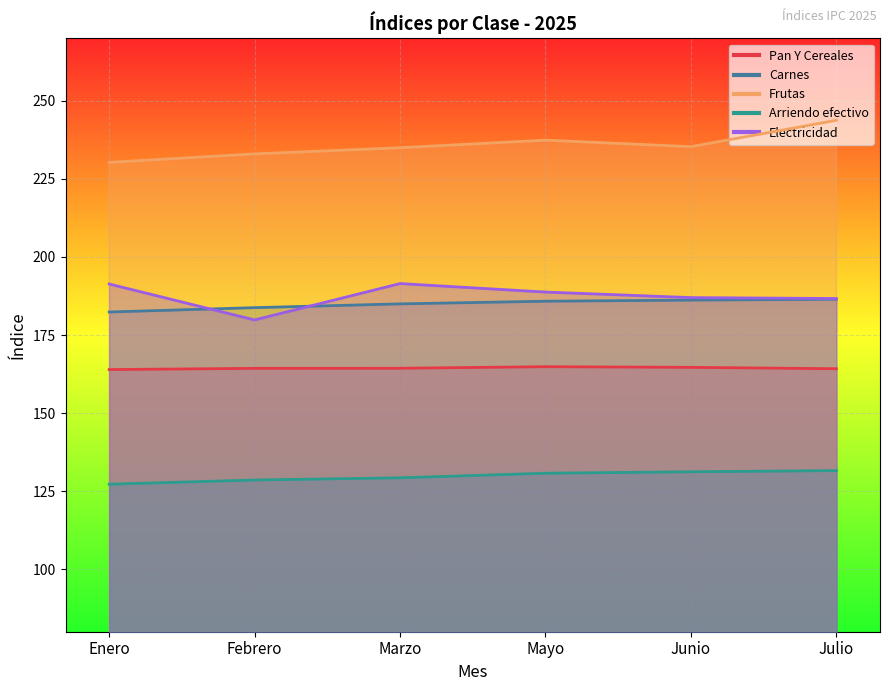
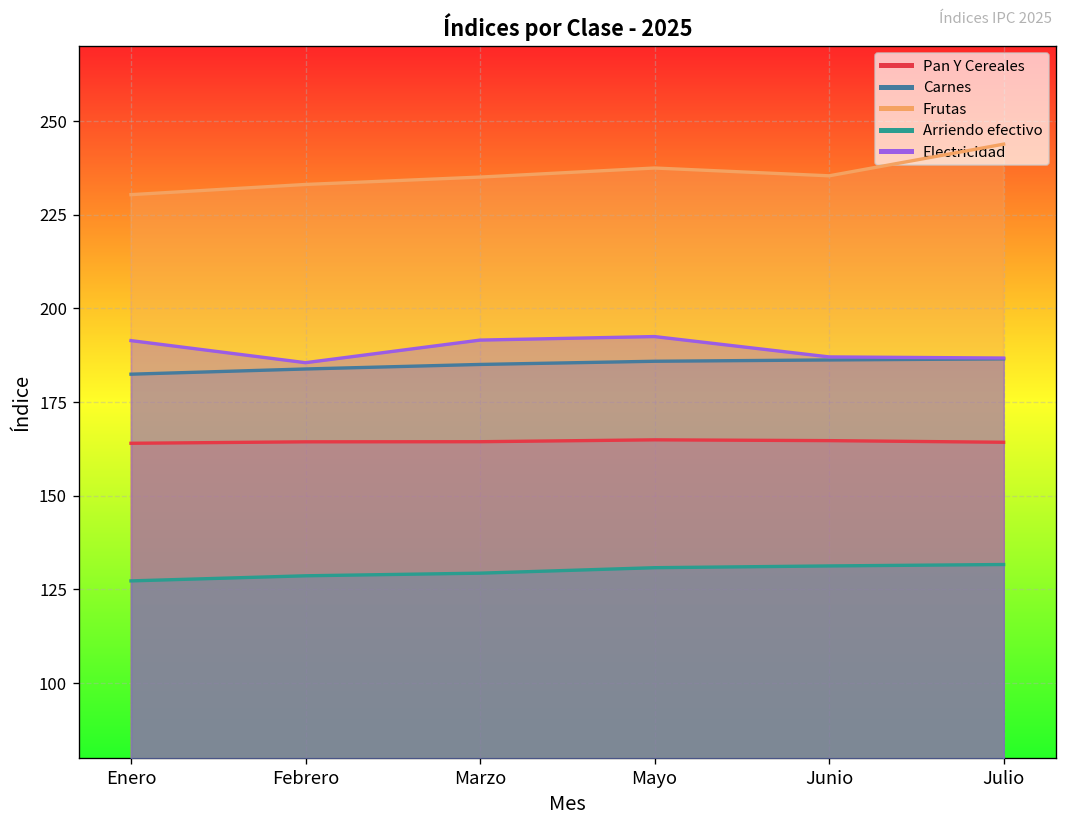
Electricidad, Febrero: 180 -> 185
Electricidad, Mayo: 189 -> 192
